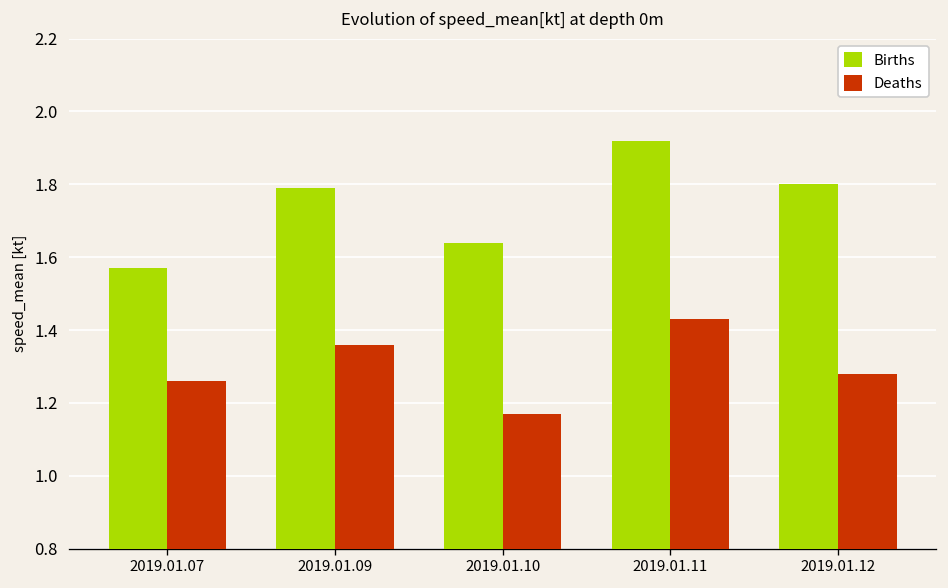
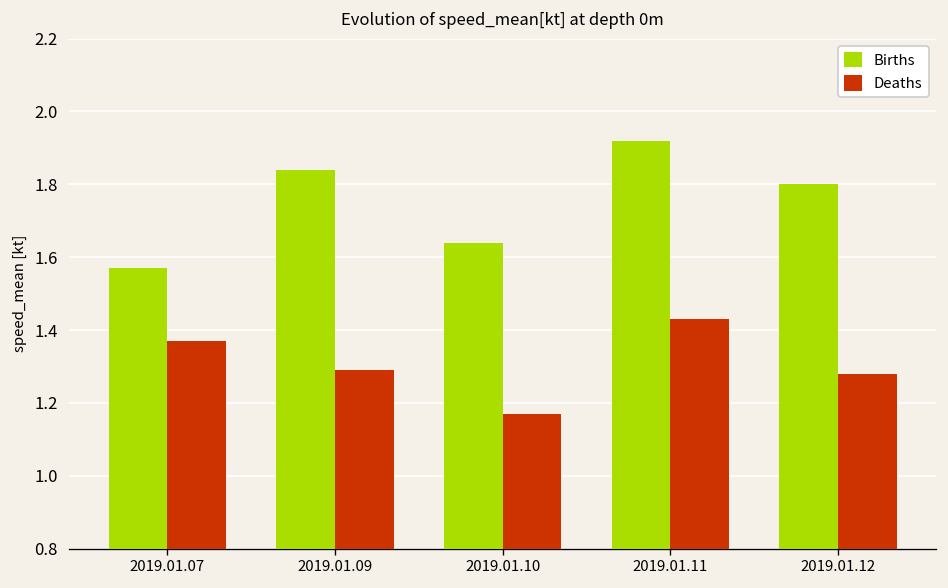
Deaths, 2019.01.07: 1.26 -> 1.37
Births, 2019.01.09: 1.79 -> 1.84
Deaths, 2019.01.09: 1.36 -> 1.29
